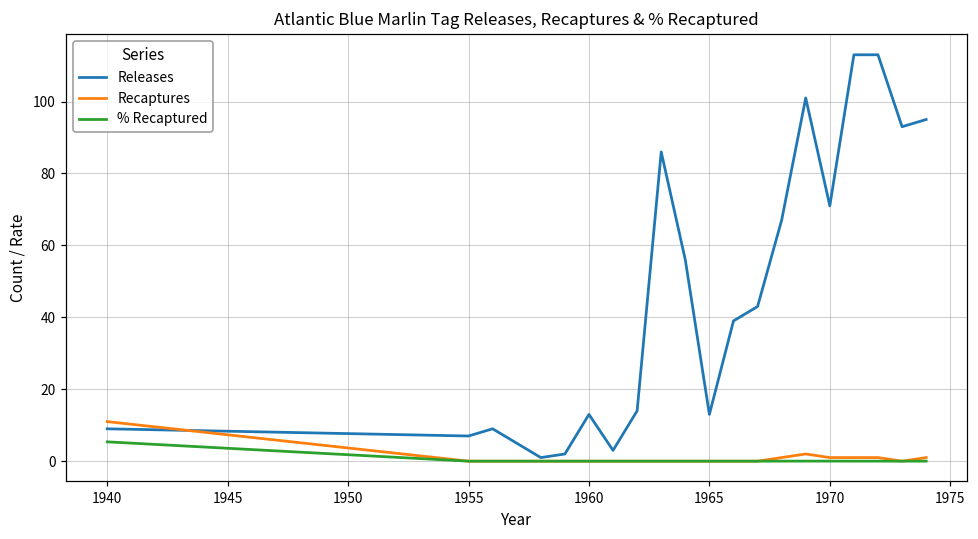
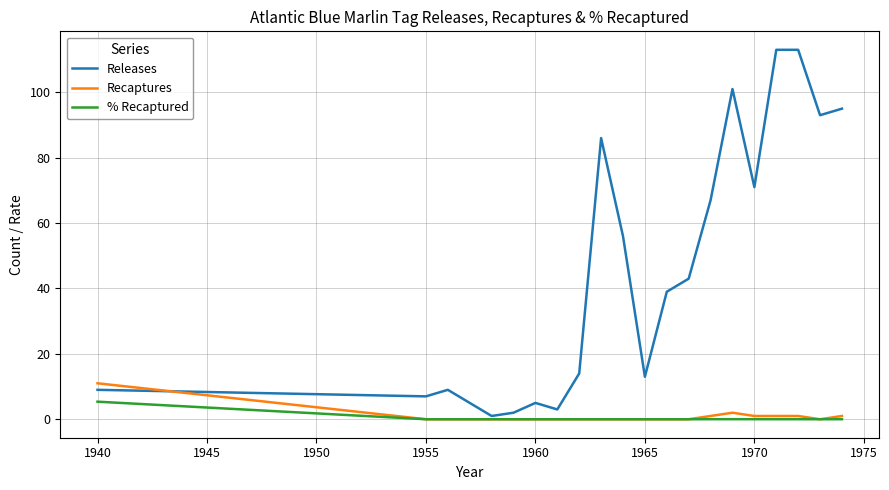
Releases, 1960: 13 -> 5
